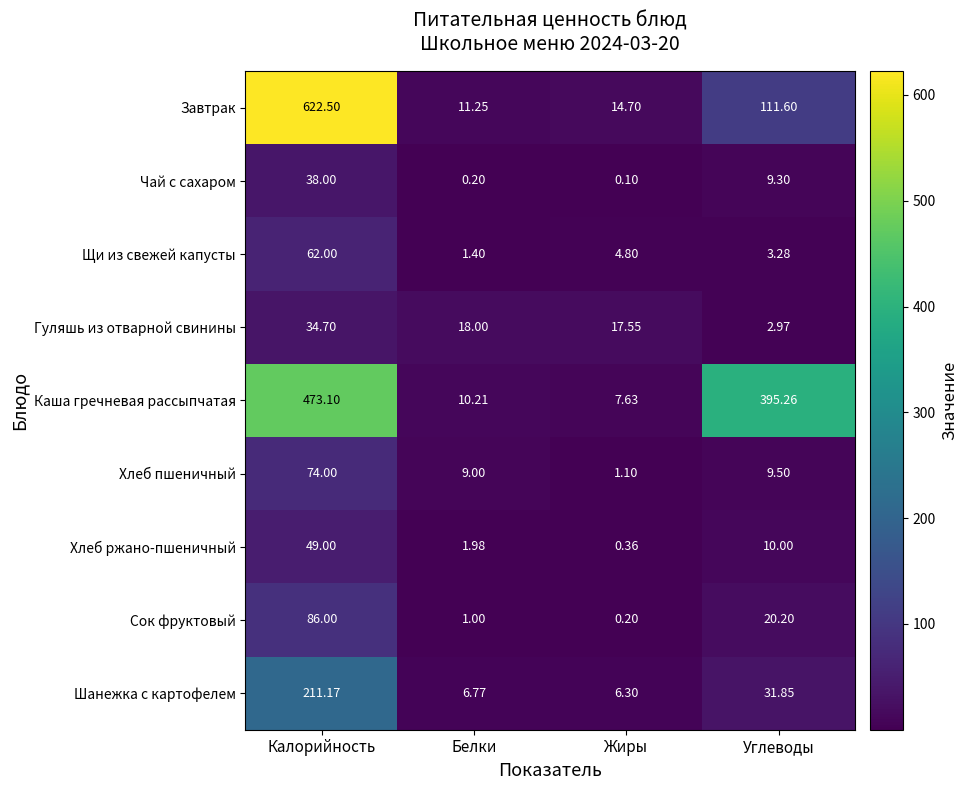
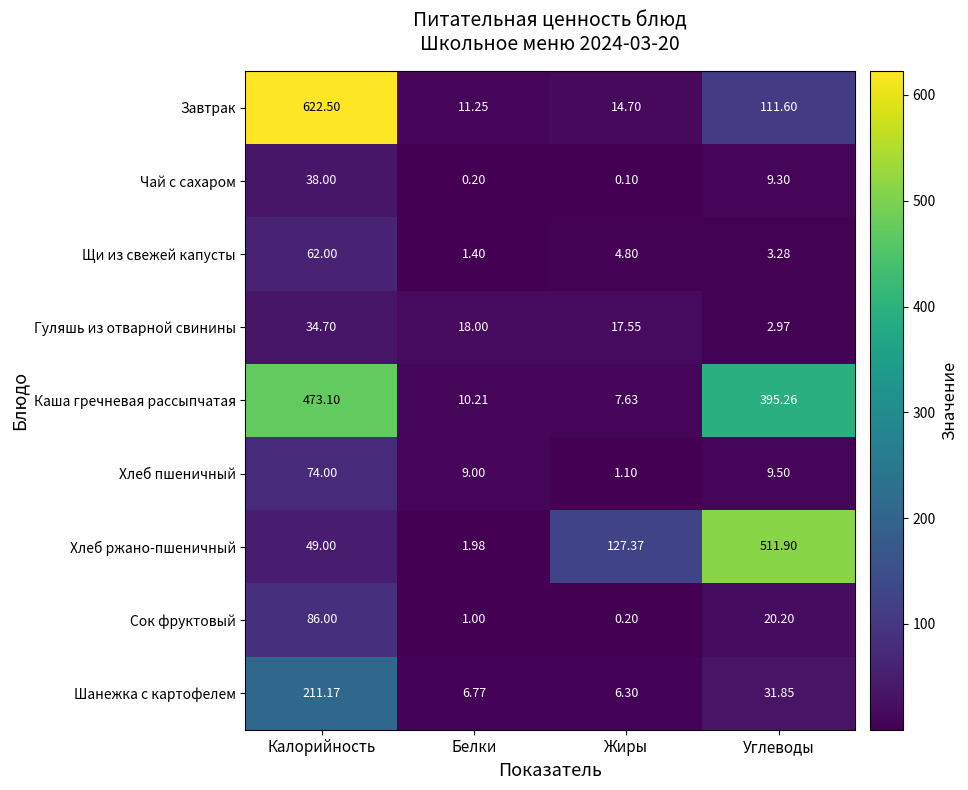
Хлеб ржано-пшеничный, Жиры: 0.36 -> 127.37
Хлеб ржано-пшеничный, Углеводы: 10.00 -> 511.90
